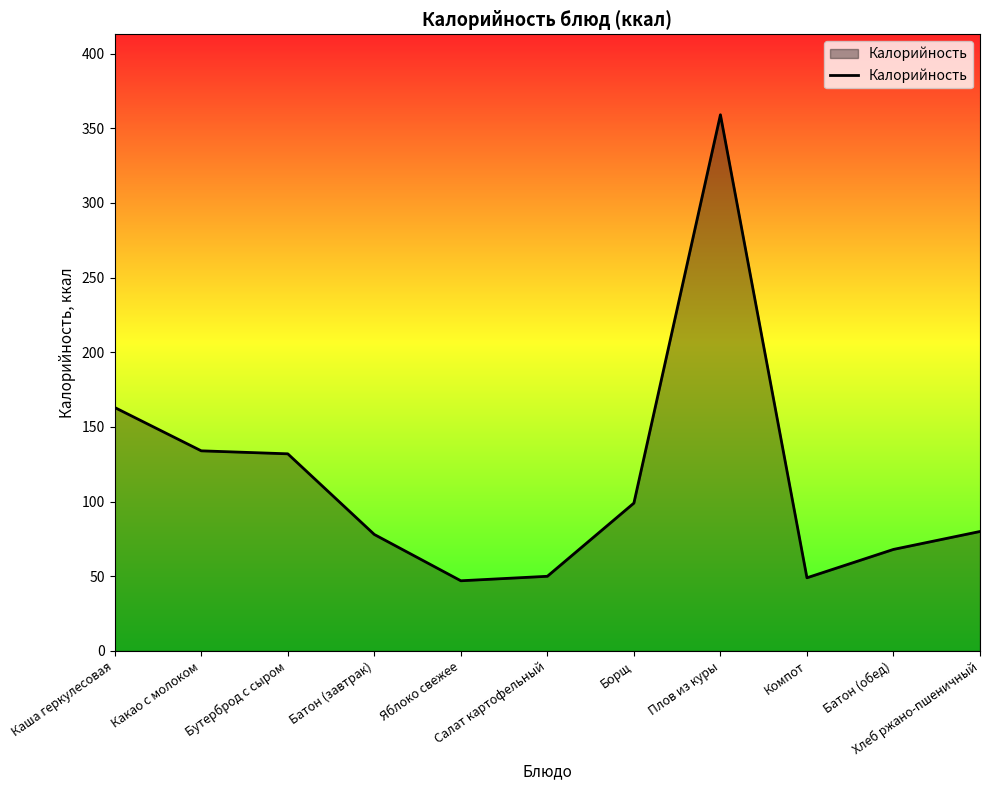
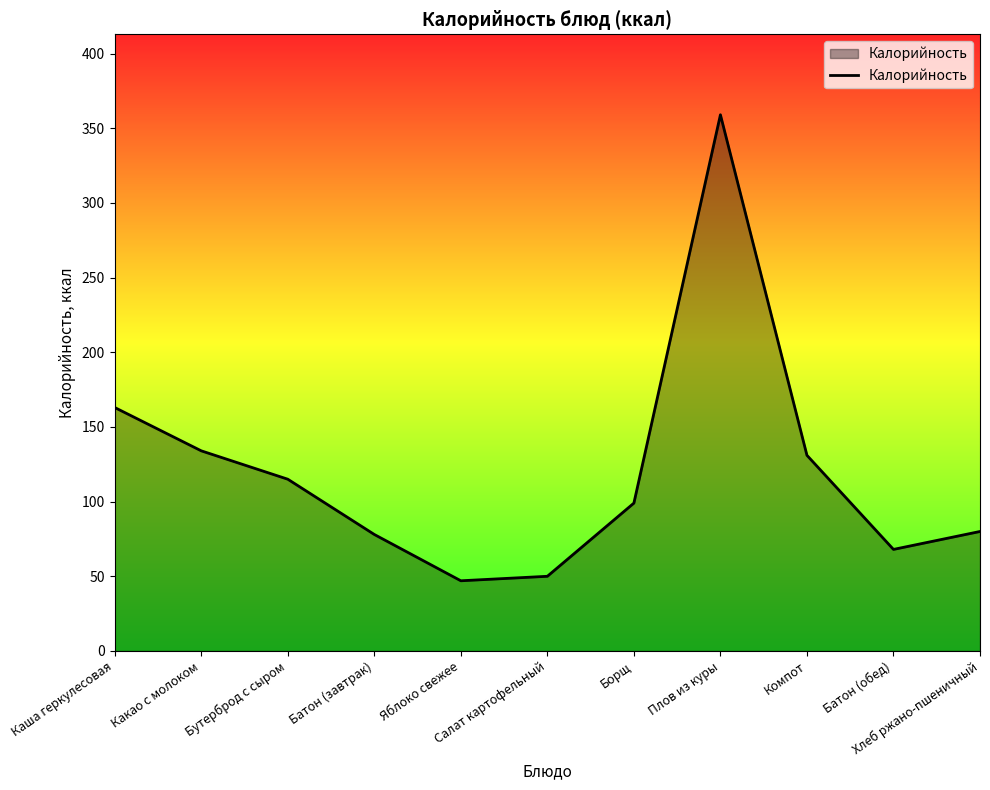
Бутерброд с сыром: 132 -> 115
Компот: 49 -> 131
